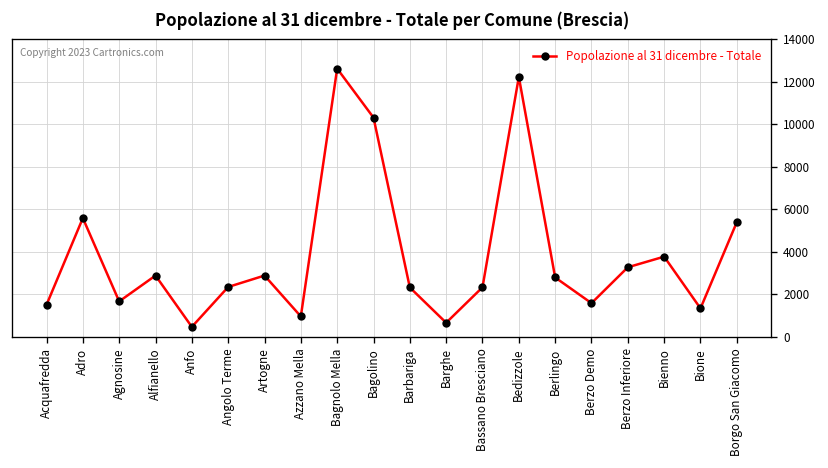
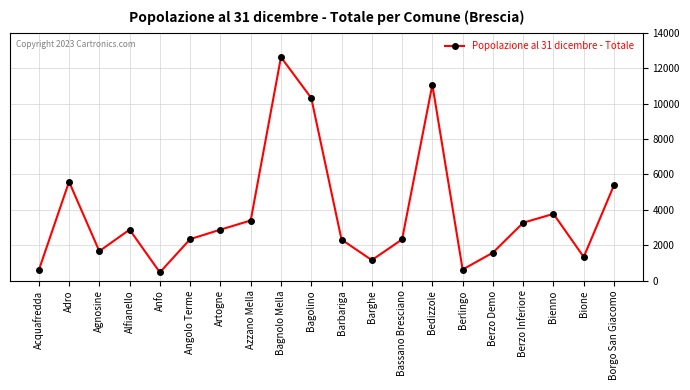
Acquafredda: 1500 -> 600
Azzano Mella: 1000 -> 3400
Barghe: 700 -> 1200
Bedizzole: 12200 -> 11100
Berlingo: 2800 -> 600
